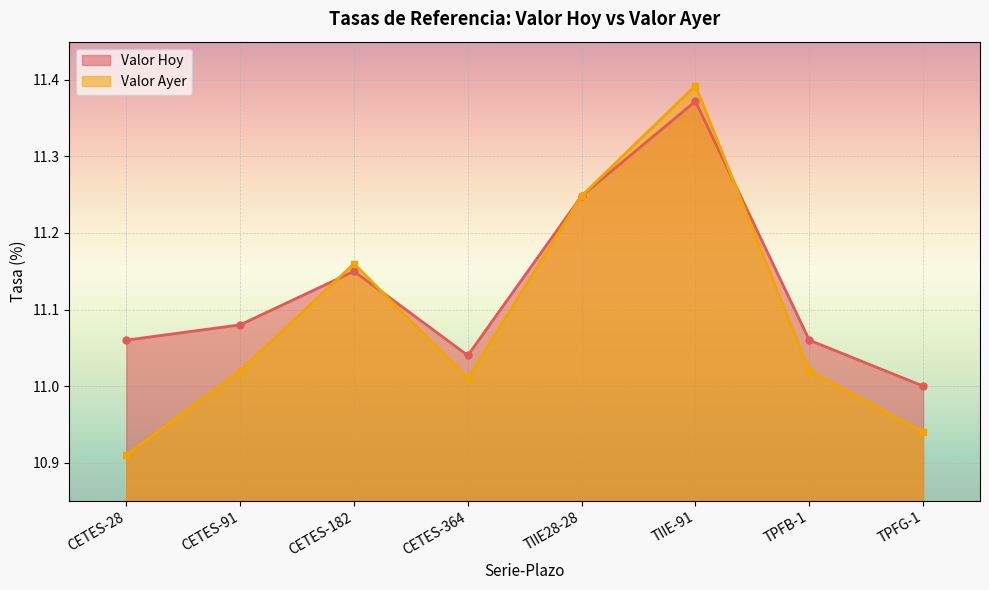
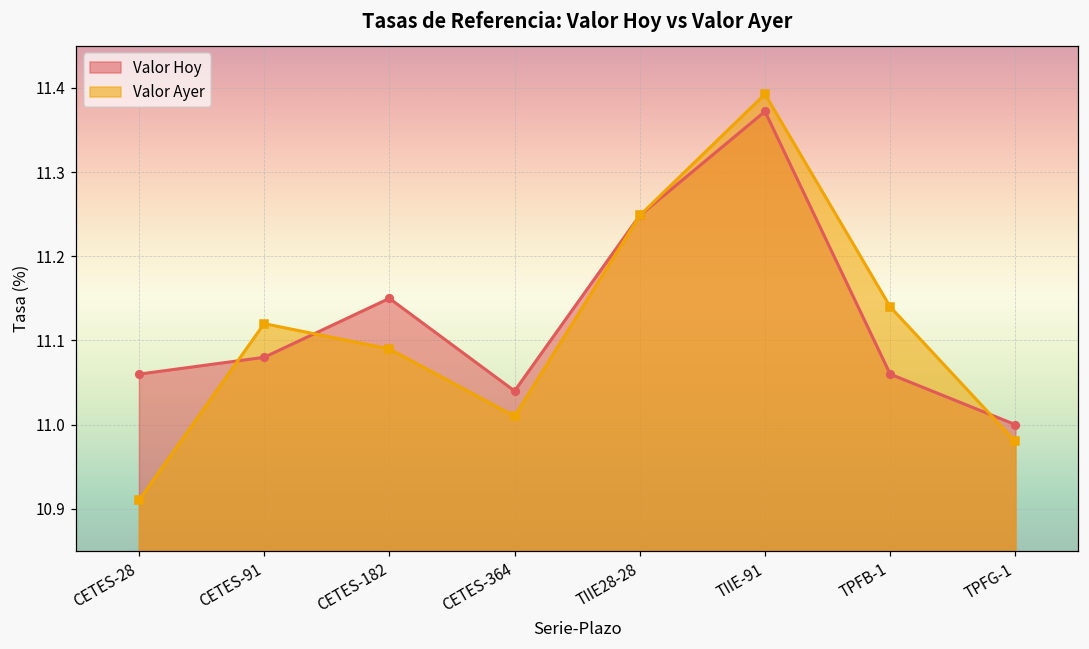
Valor Ayer, CETES-91: 11.02 -> 11.12
Valor Ayer, CETES-182: 11.16 -> 11.09
Valor Ayer, TPFB-1: 11.02 -> 11.14
Valor Ayer, TPFG-1: 10.94 -> 10.98
